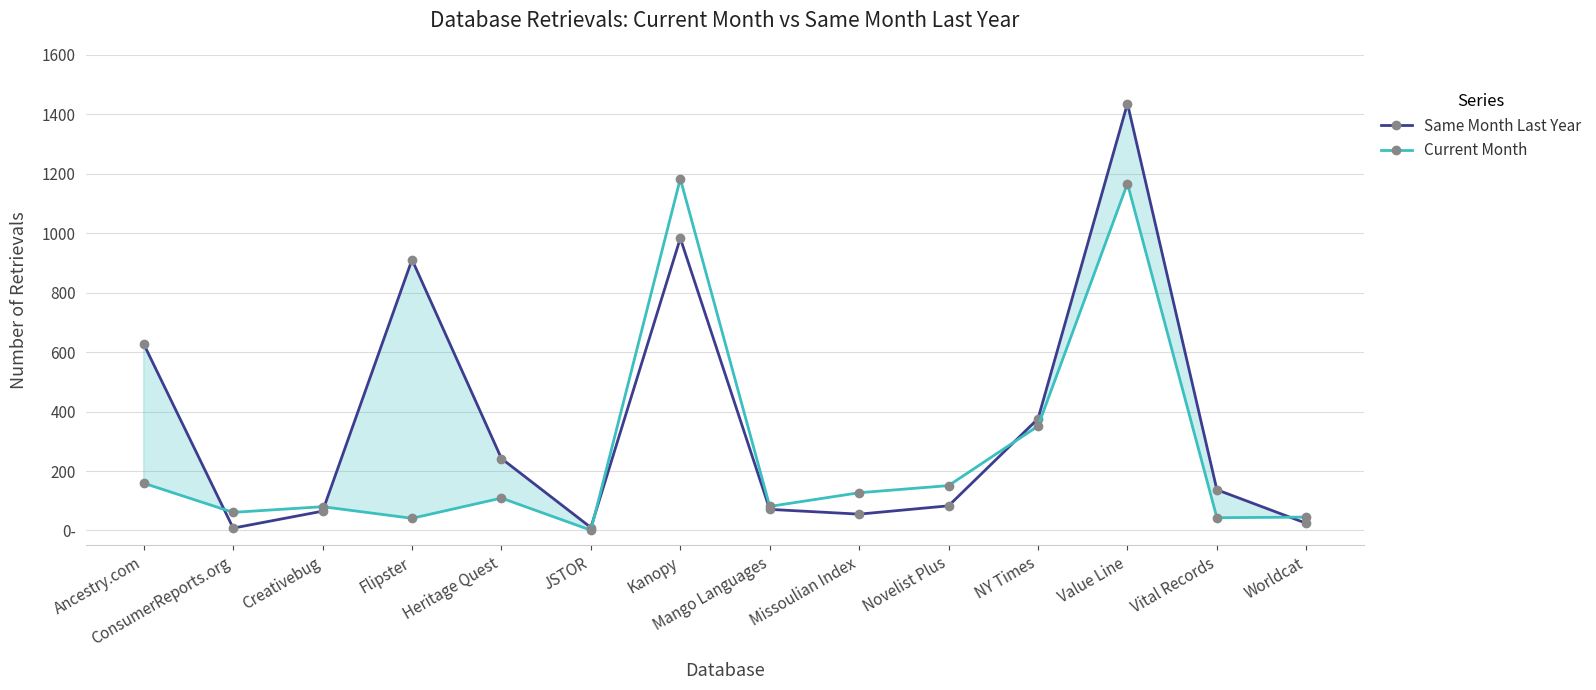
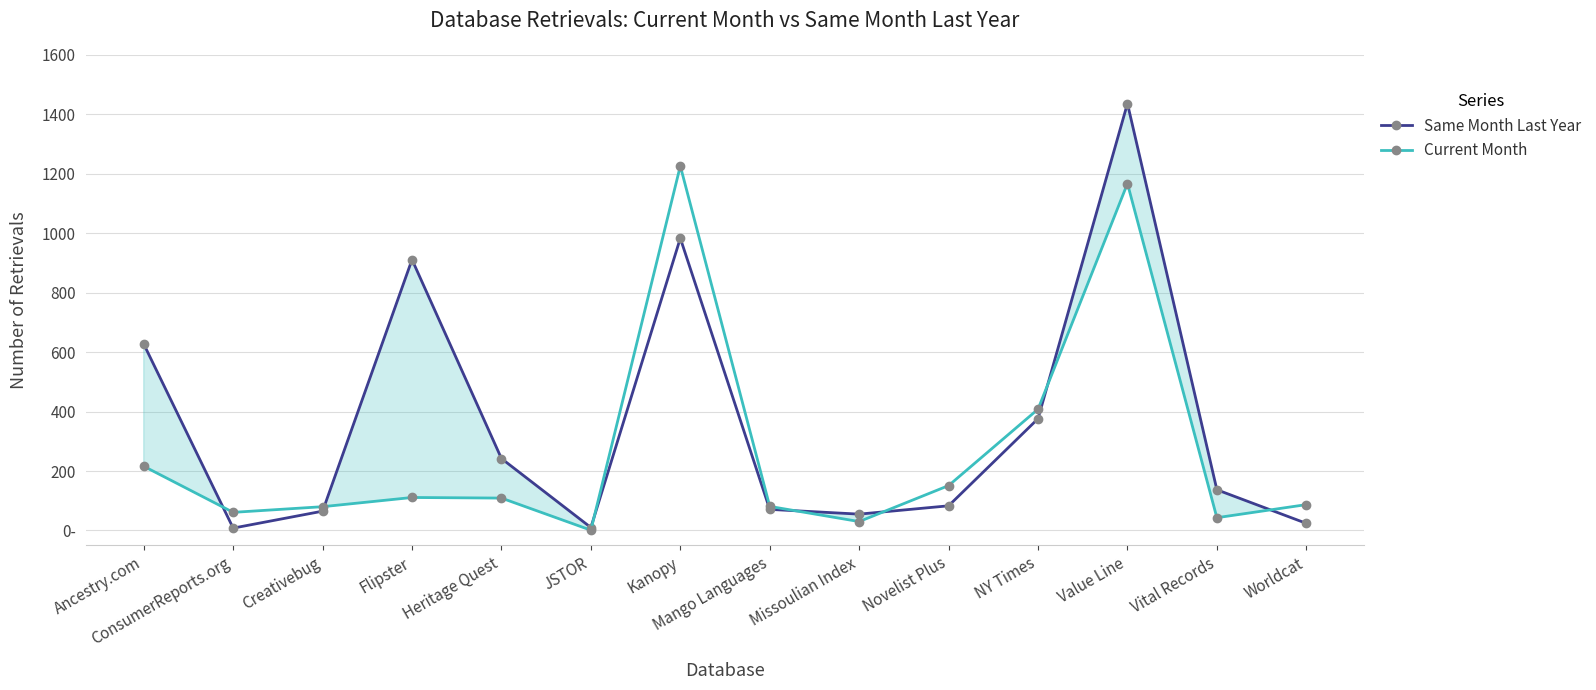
Current Month, Ancestry.com: 160 -> 220
Current Month, Flipster: 40 -> 110
Current Month, Kanopy: 1180 -> 1230
Current Month, Missoulian Index: 130 -> 30
Current Month, NY Times: 350 -> 410
Current Month, Worldcat: 50 -> 90
